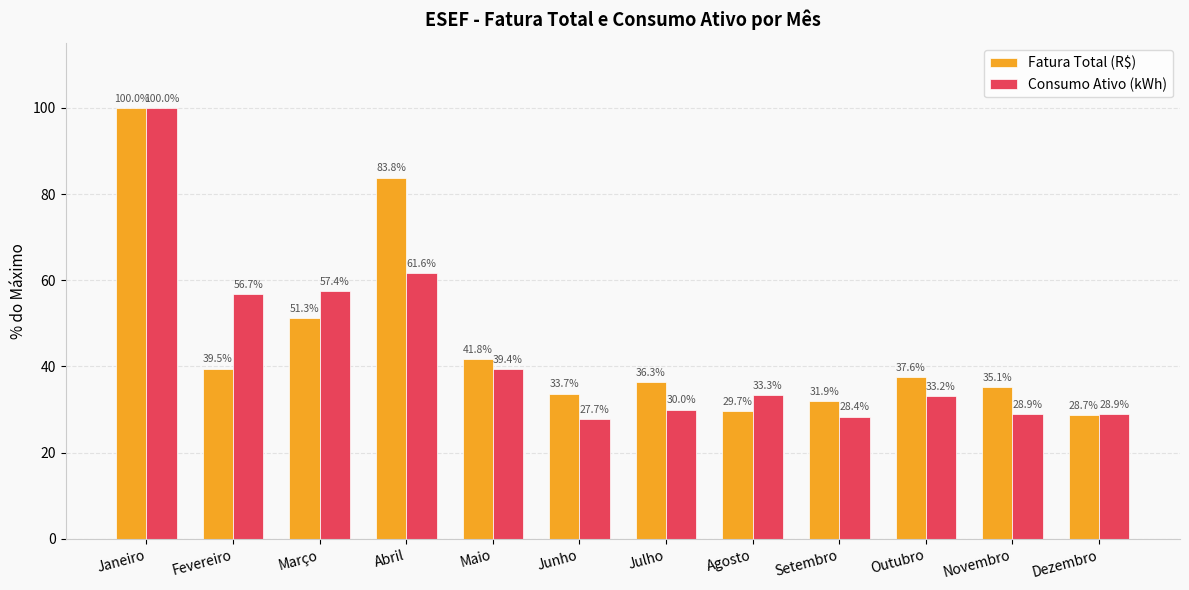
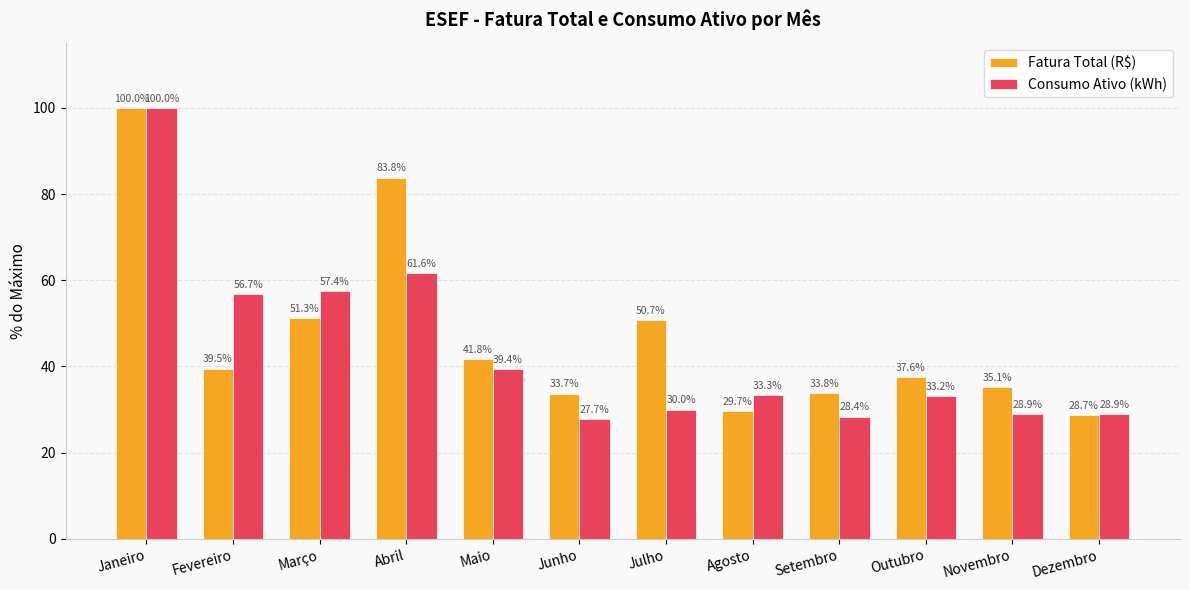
Fatura Total (R$), Julho: 36.3% -> 50.7%
Fatura Total (R$), Setembro: 31.9% -> 33.8%
